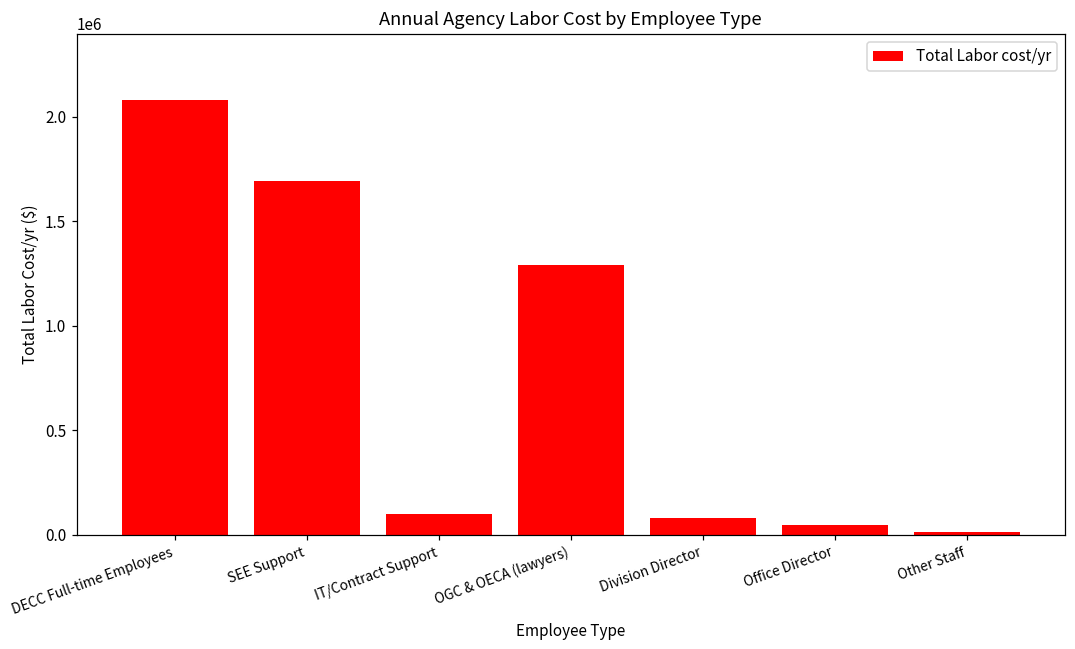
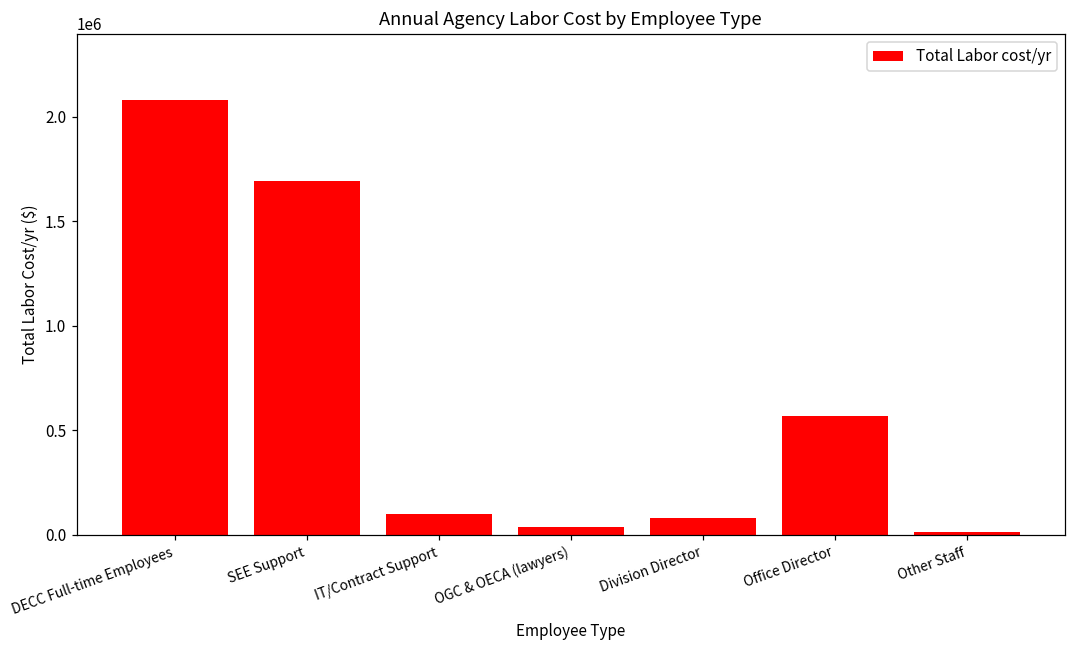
OGC & OECA (lawyers): 1290000 -> 40000
Office Director: 40000 -> 570000
